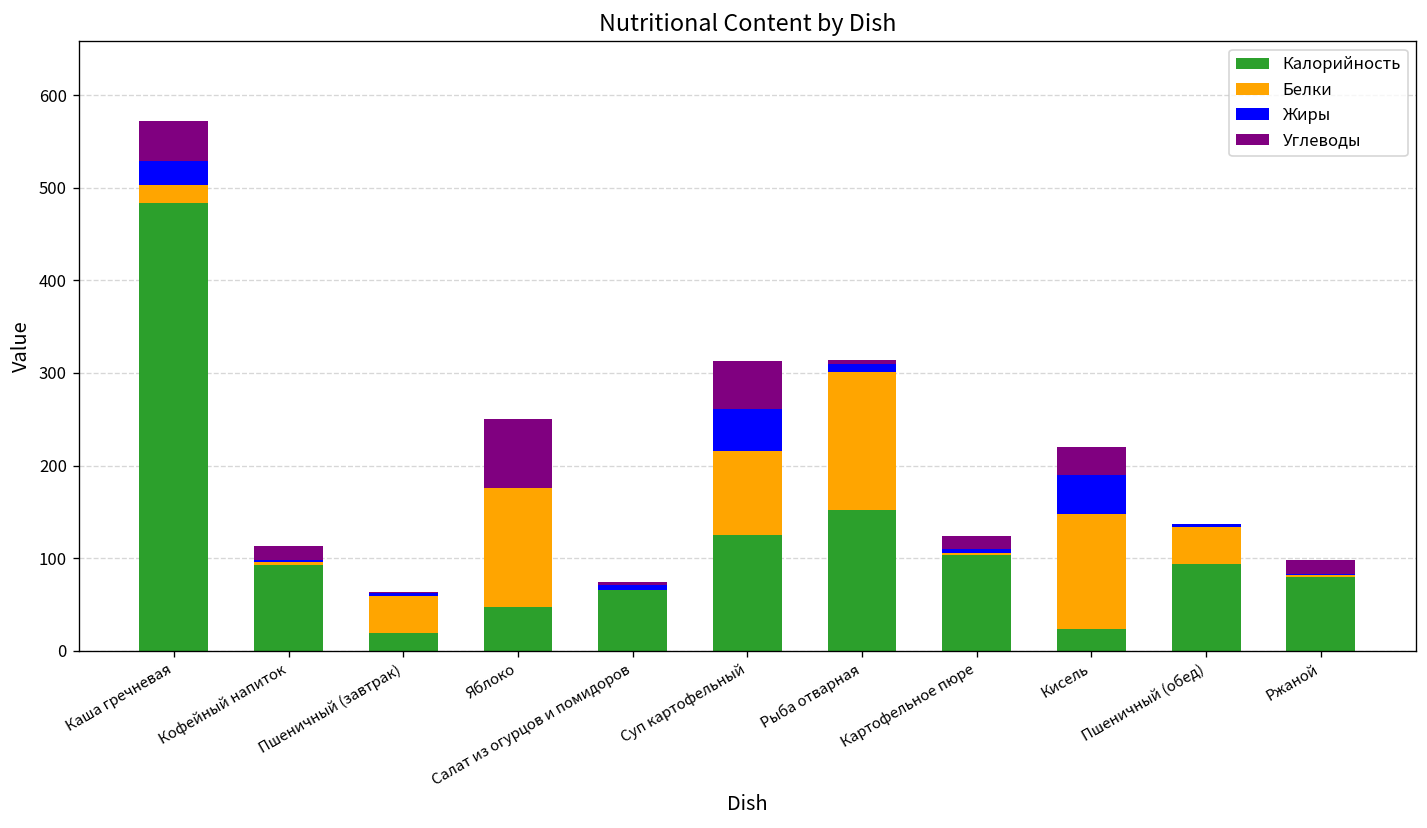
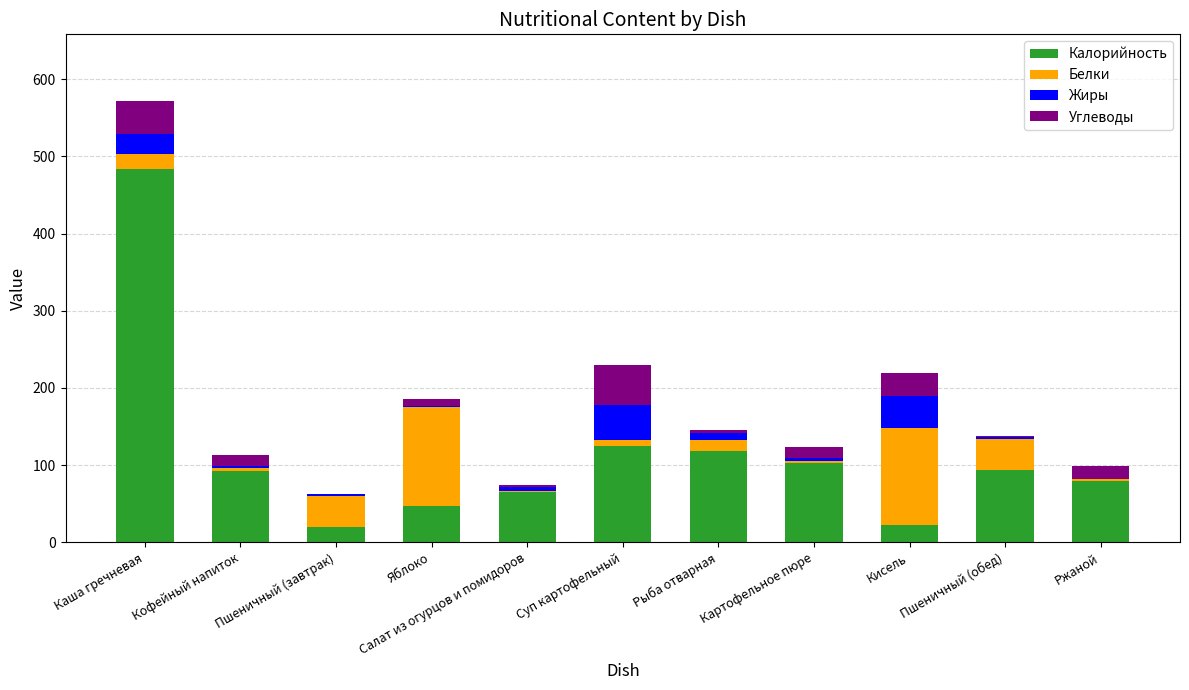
Углеводы, Яблоко: 70 -> 10
Белки, Суп картофельный: 90 -> 10
Калорийность, Рыба отварная: 150 -> 120
Белки, Рыба отварная: 150 -> 10
